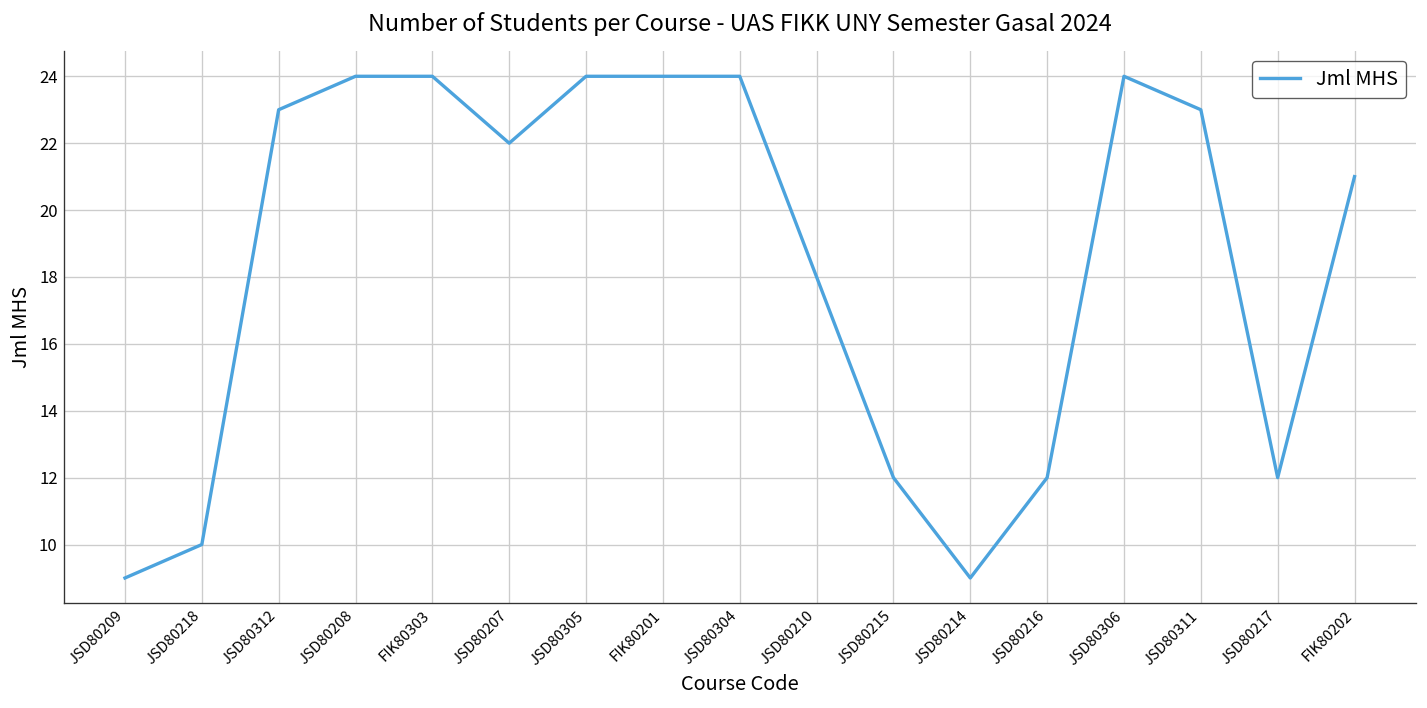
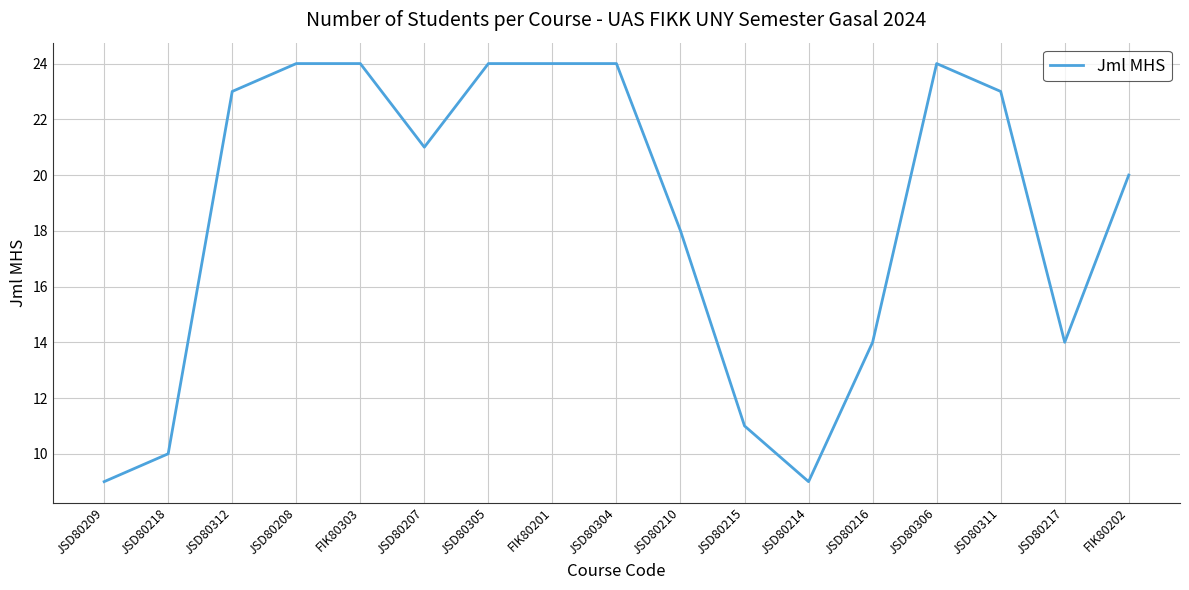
JSD80207: 22 -> 21
JSD80215: 12 -> 11
JSD80216: 12 -> 14
JSD80217: 12 -> 14
FIK80202: 21 -> 20
